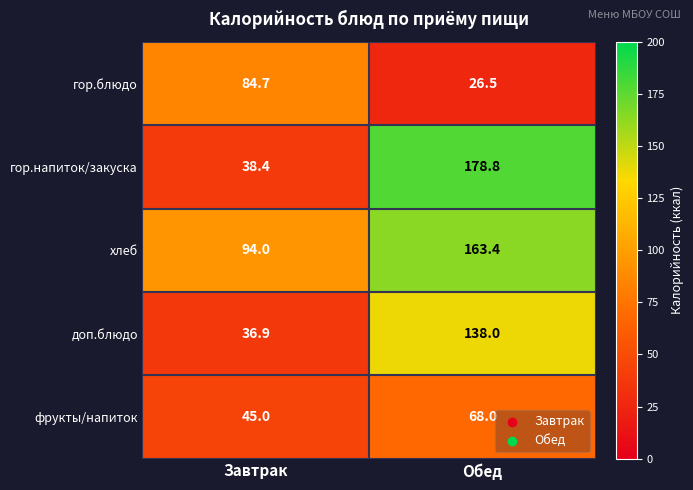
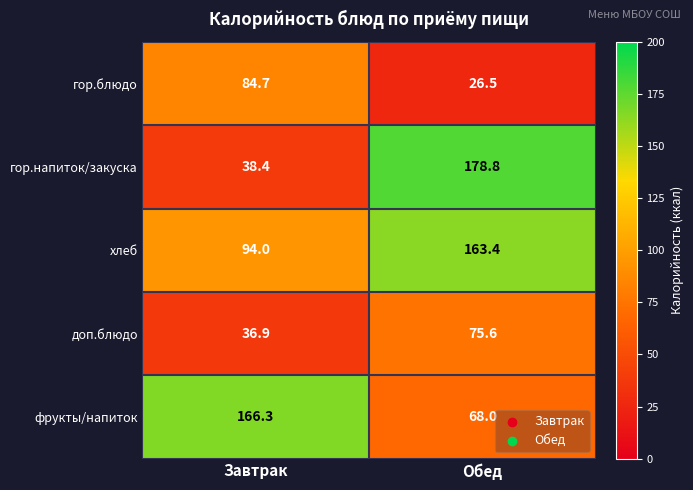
доп.блюдо, Обед: 138.0 -> 75.6
фрукты/напиток, Завтрак: 45.0 -> 166.3
